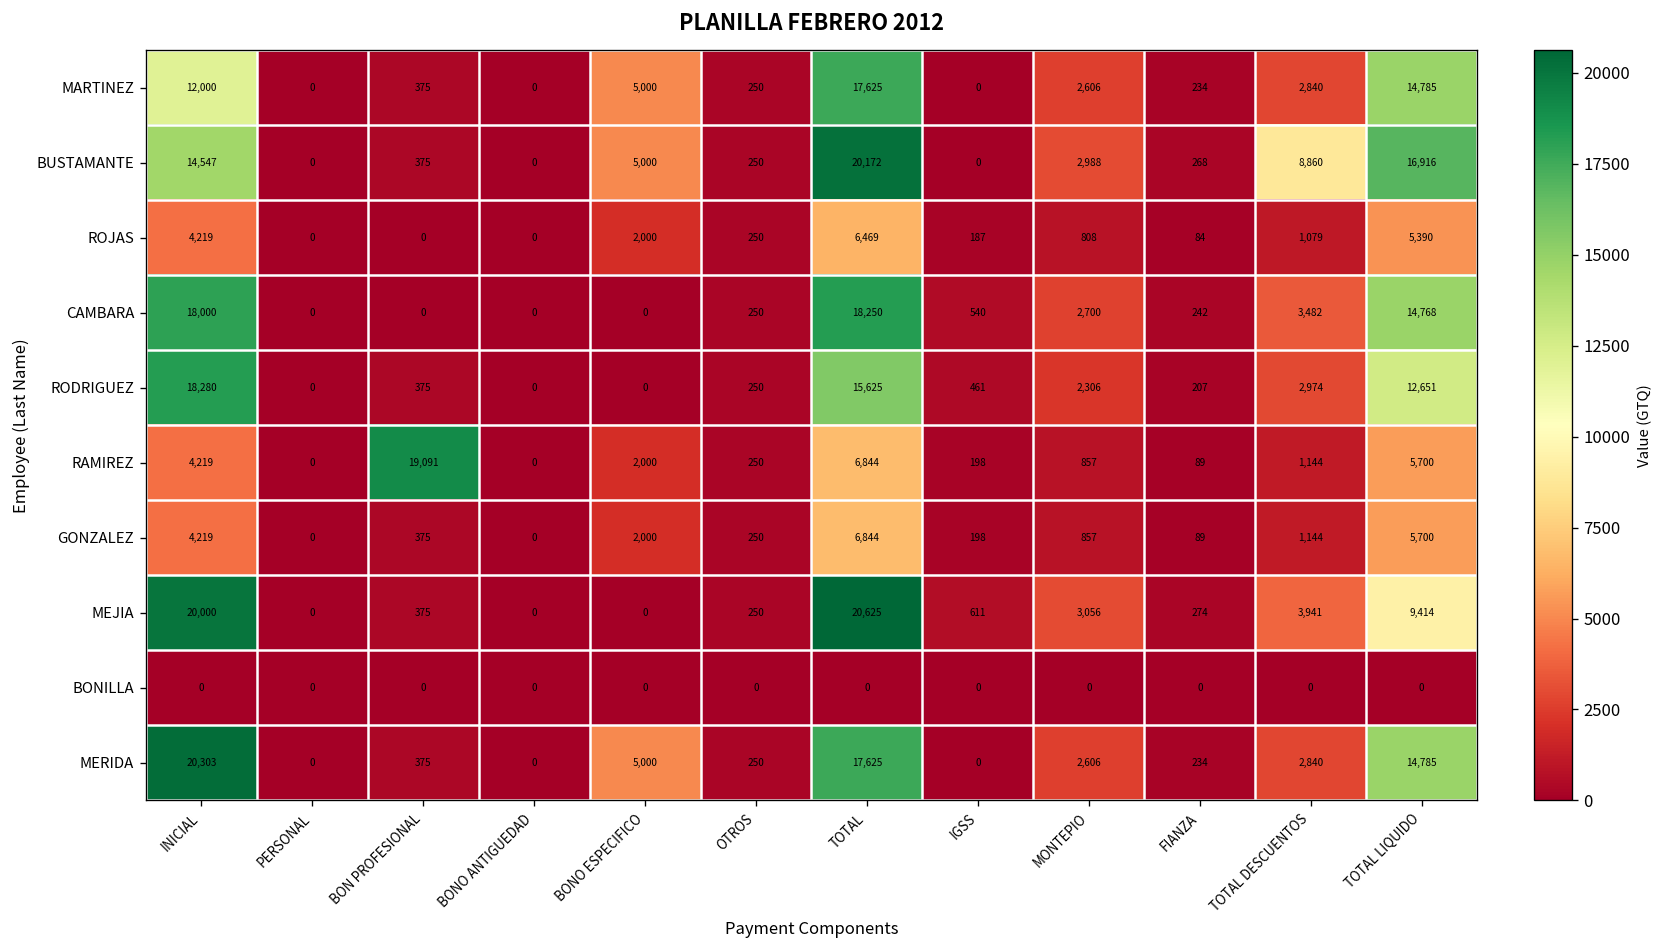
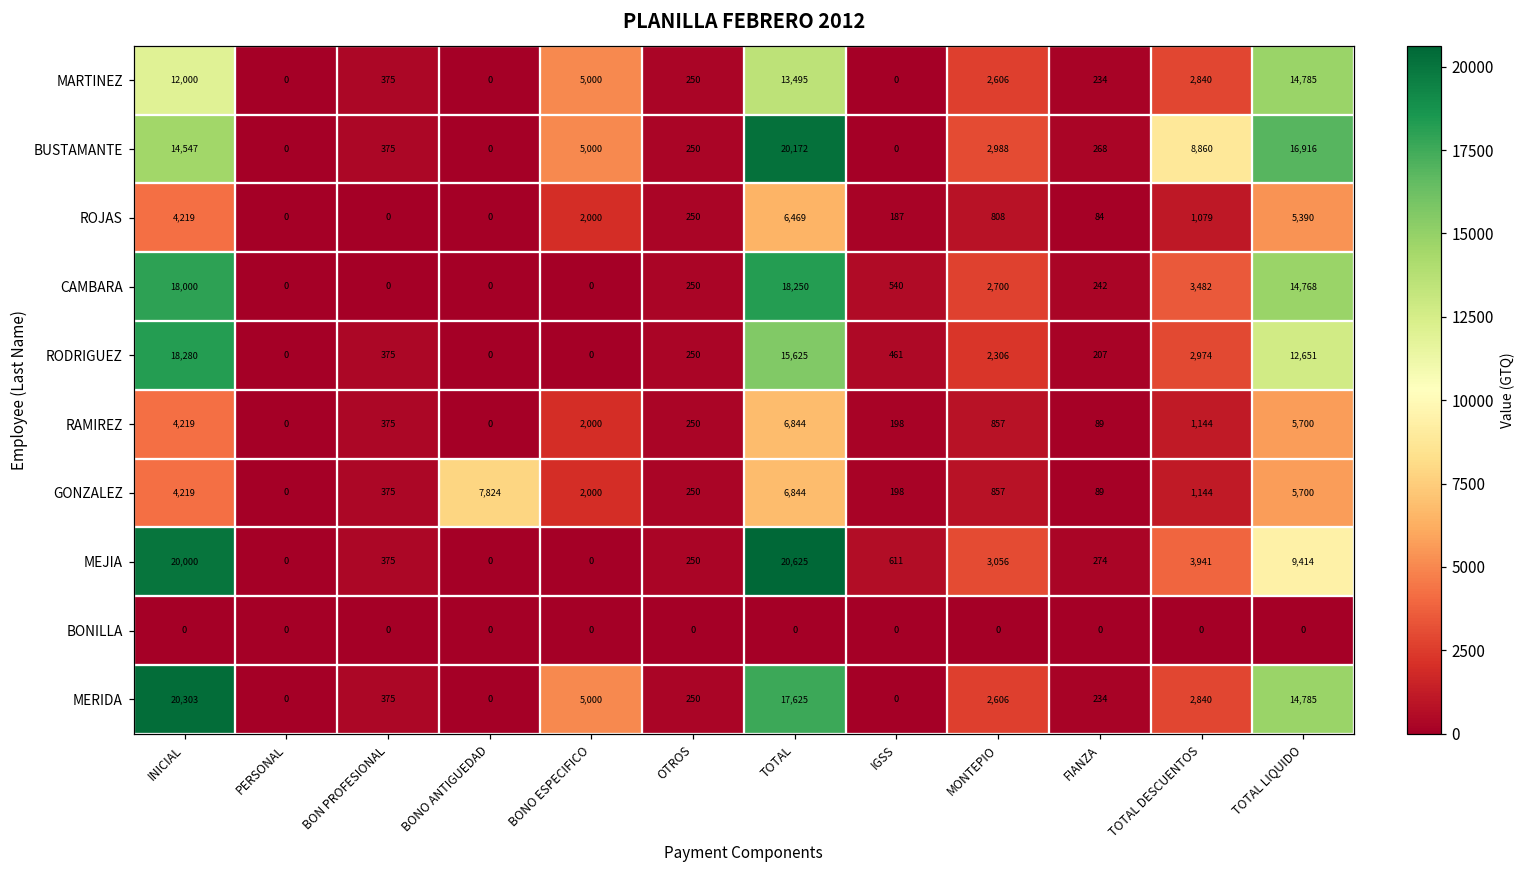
MARTINEZ, TOTAL: 17,625 -> 13,495
RAMIREZ, BON PROFESIONAL: 19,091 -> 375
GONZALEZ, BONO ANTIGUEDAD: 0 -> 7,824
